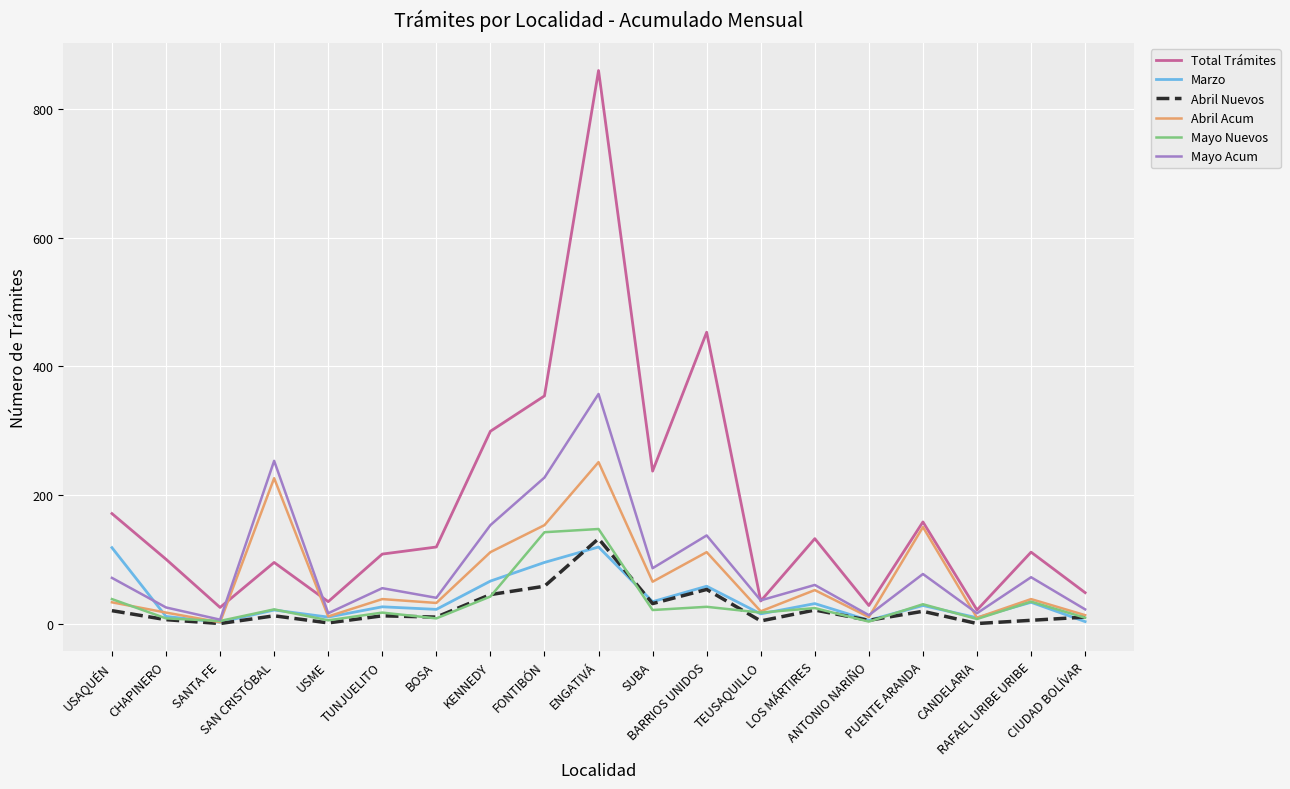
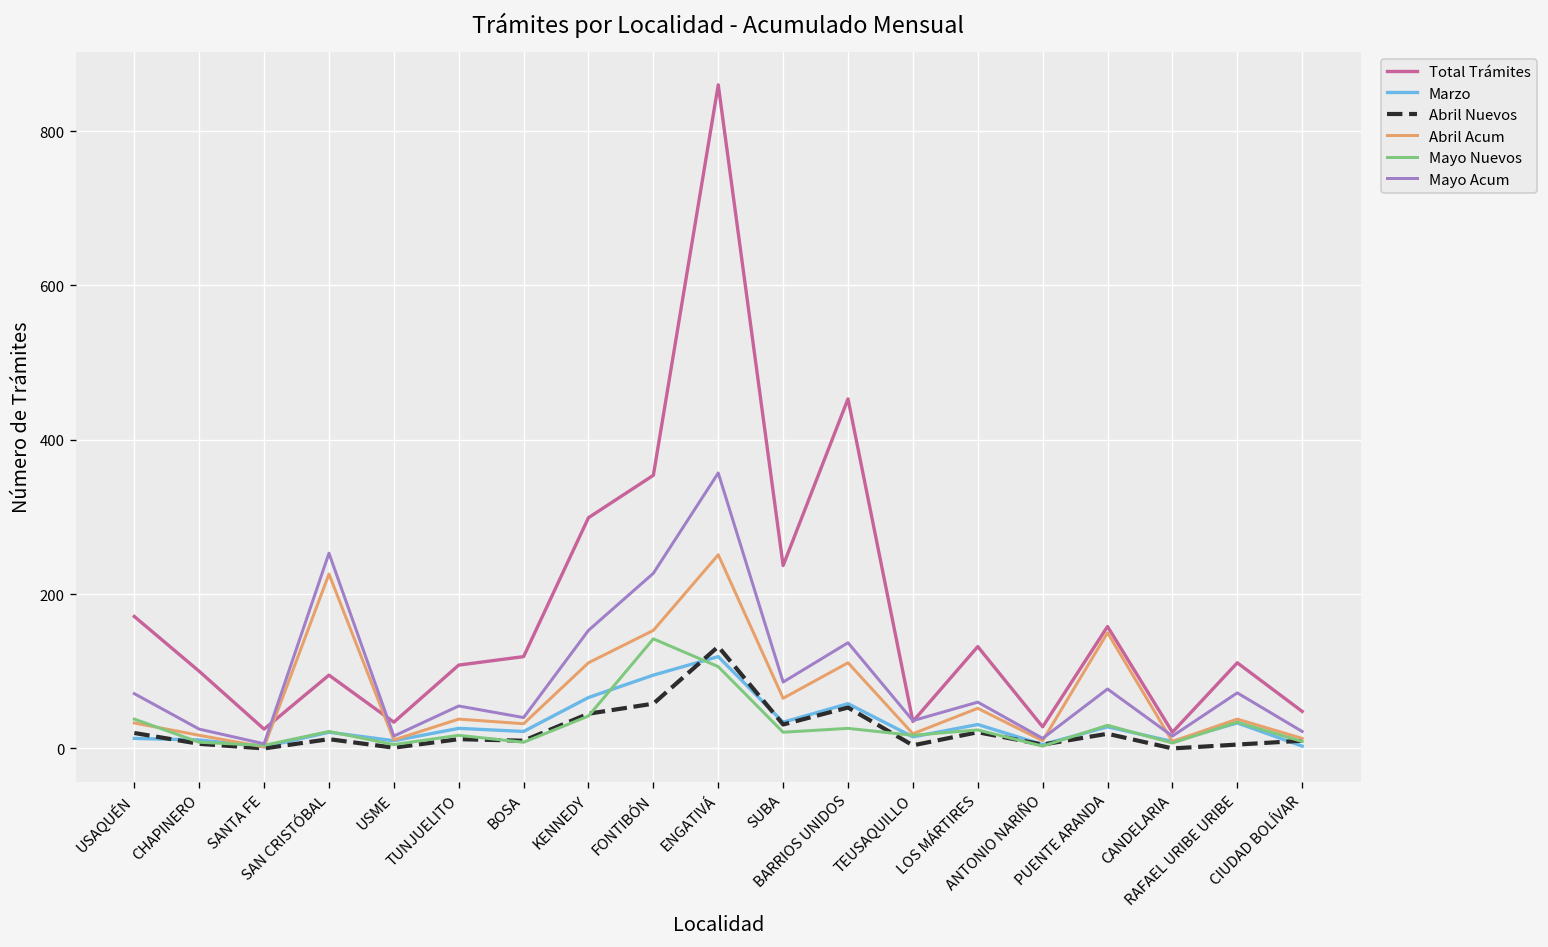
Marzo, USAQUÉN: 120 -> 10
Mayo Nuevos, ENGATIVÁ: 150 -> 110
